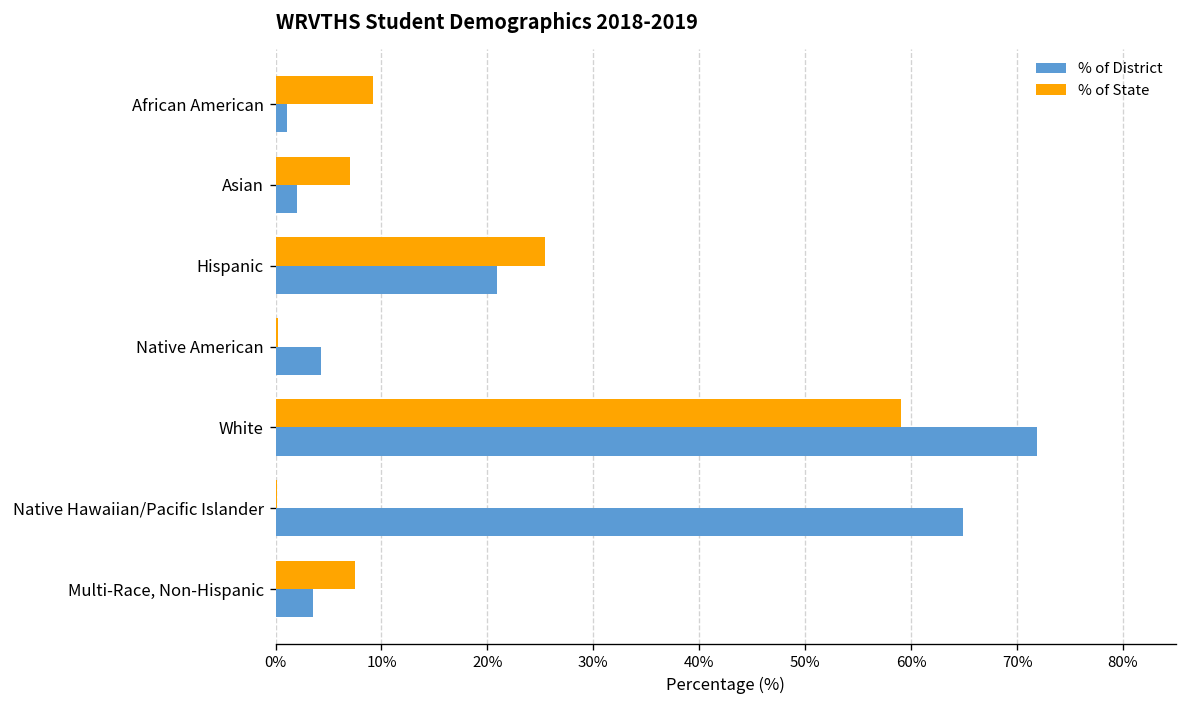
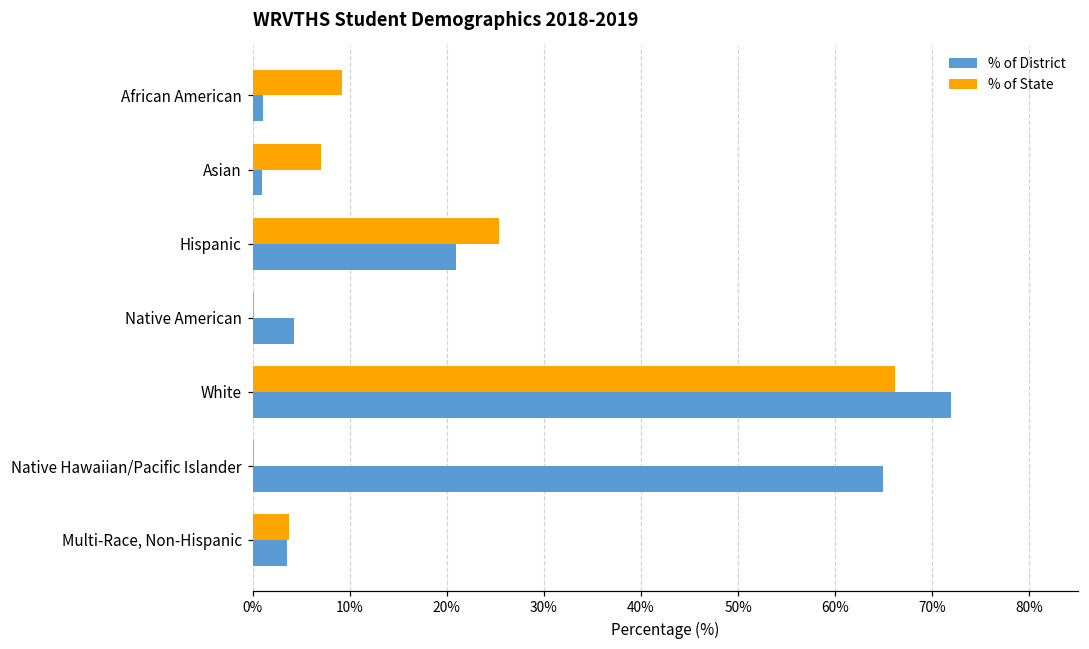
% of District, Asian: 2% -> 1%
% of State, White: 59% -> 66%
% of State, Multi-Race, Non-Hispanic: 8% -> 4%
